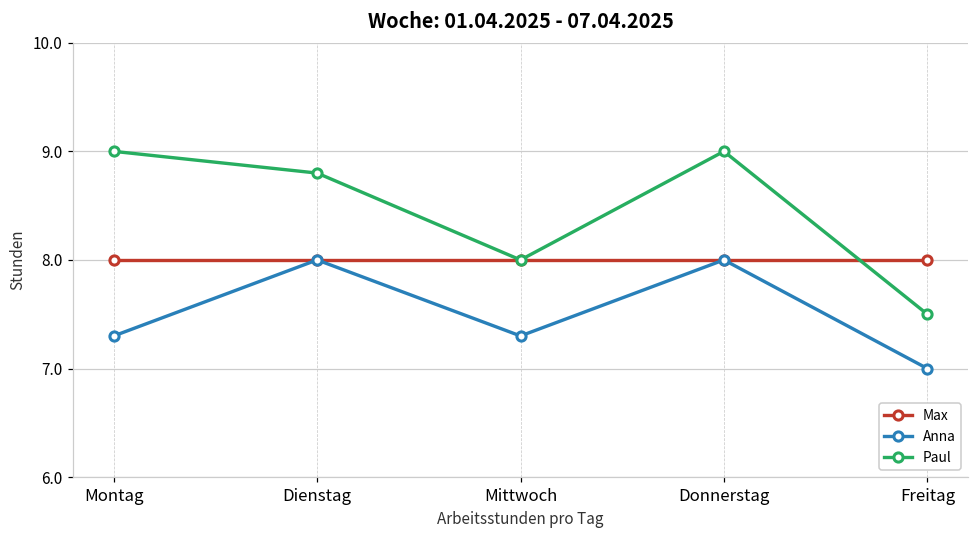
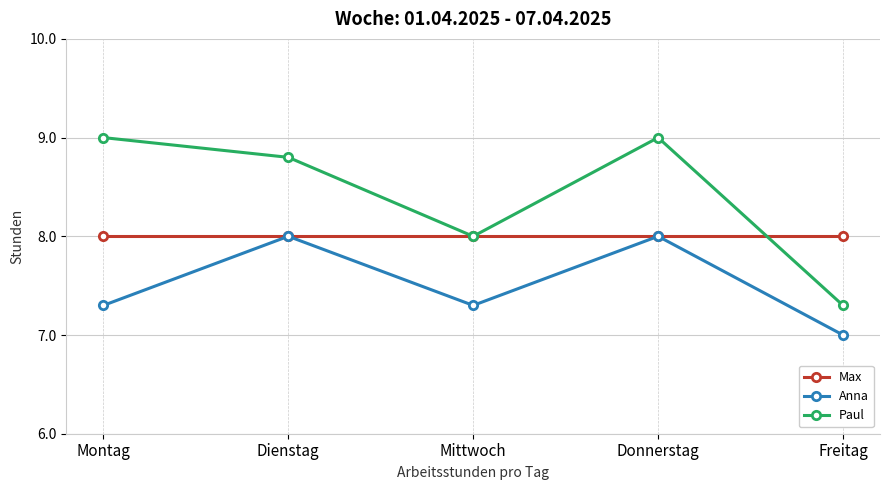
Paul, Freitag: 7.5 -> 7.3
